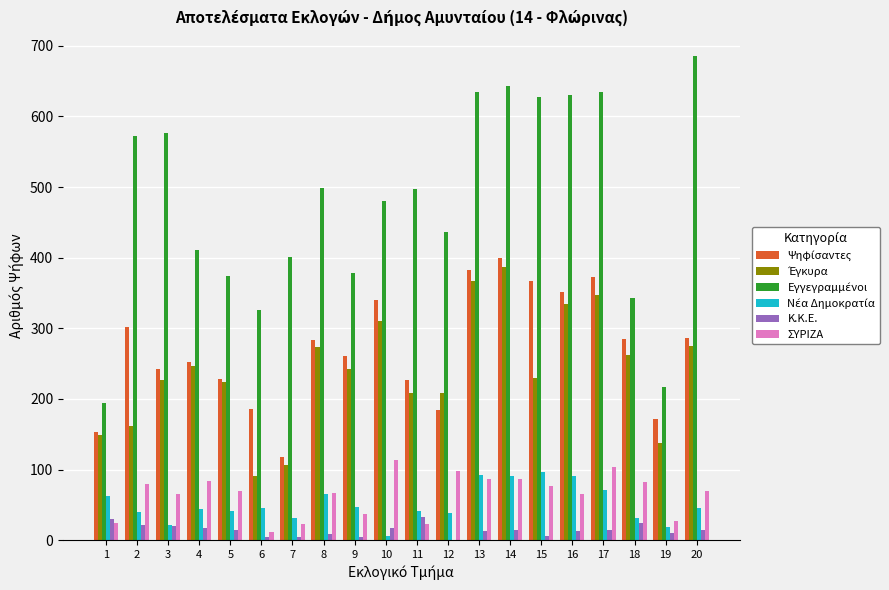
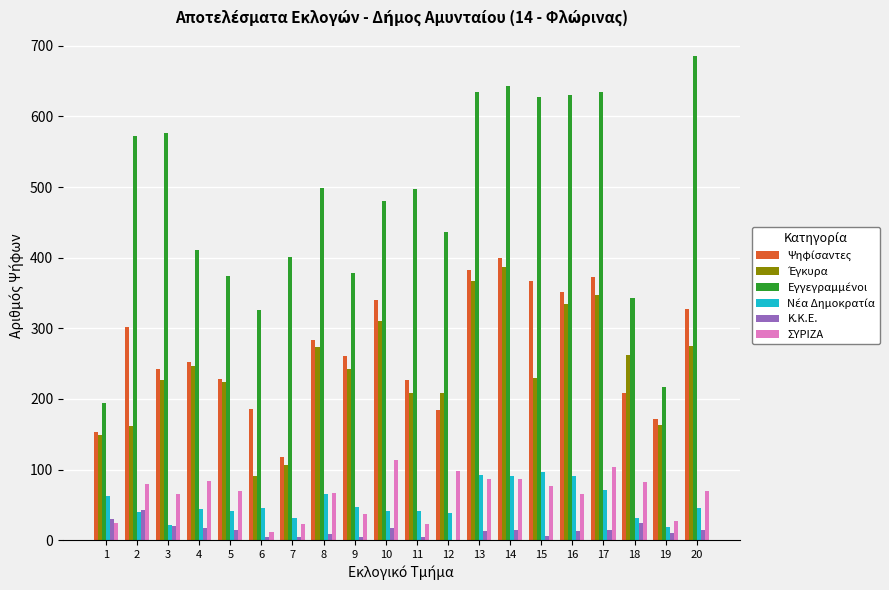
Κ.Κ.Ε., 2: 20 -> 40
Νέα Δημοκρατία, 10: 10 -> 40
Κ.Κ.Ε., 11: 30 -> 0
Ψηφίσαντες, 18: 290 -> 210
Έγκυρα, 19: 140 -> 160
Ψηφίσαντες, 20: 290 -> 330
